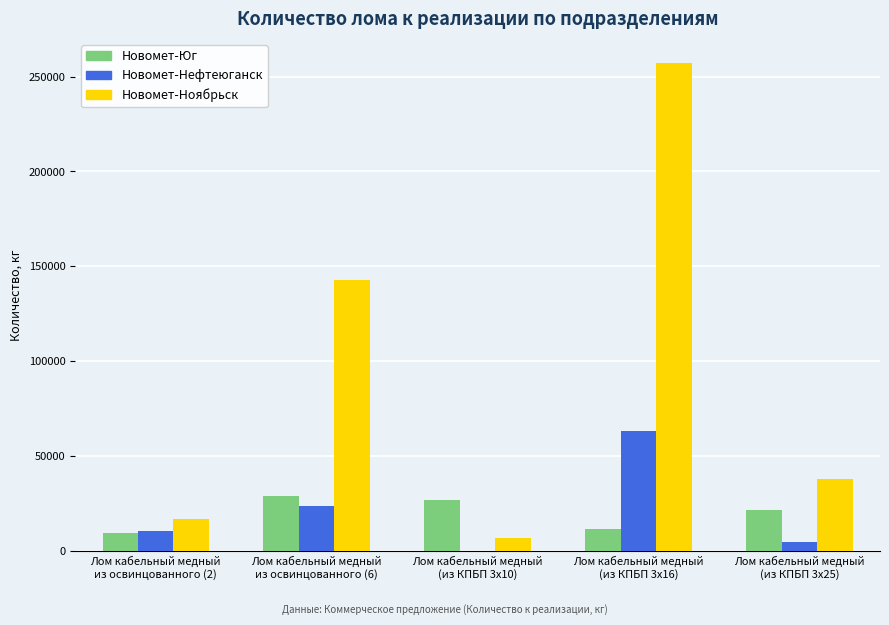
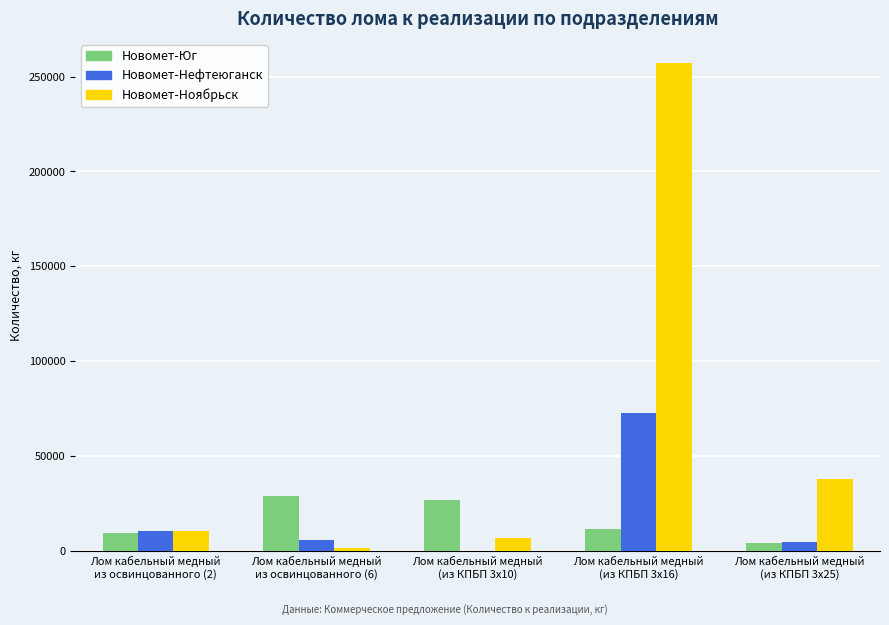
Новомет-Ноябрьск, Лом кабельный медный из освинцованного (2): 17000 -> 11000
Новомет-Нефтеюганск, Лом кабельный медный из освинцованного (6): 24000 -> 6000
Новомет-Ноябрьск, Лом кабельный медный из освинцованного (6): 143000 -> 2000
Новомет-Нефтеюганск, Лом кабельный медный (из КПБП 3х16): 64000 -> 73000
Новомет-Юг, Лом кабельный медный (из КПБП 3х25): 22000 -> 4000
